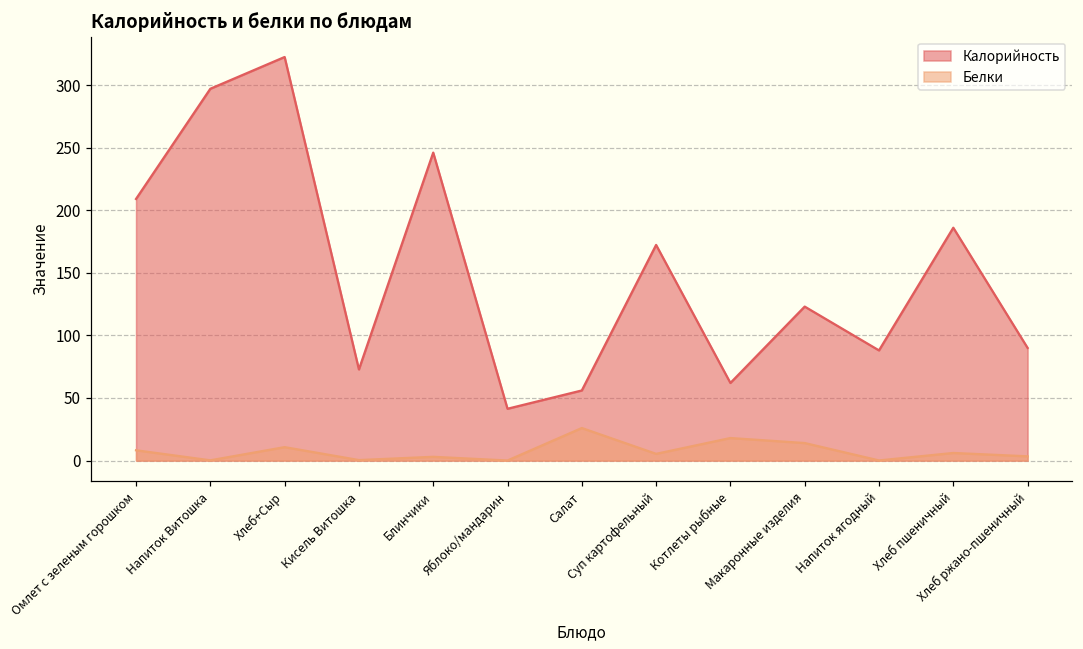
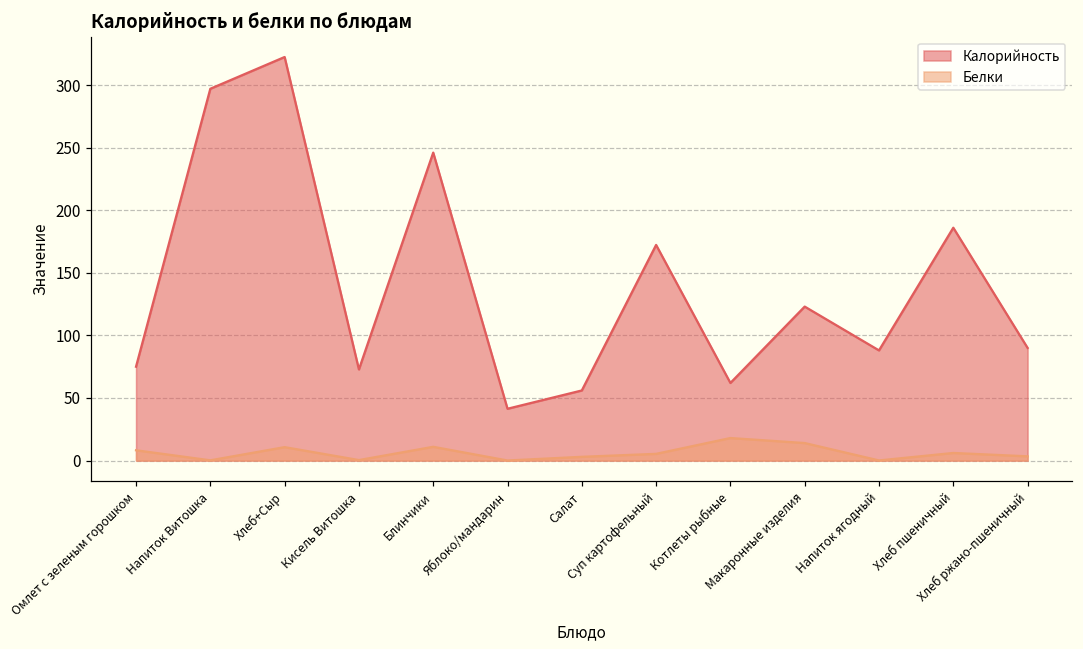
Калорийность, Омлет с зеленым горошком: 209 -> 75
Белки, Блинчики: 3 -> 11
Белки, Салат: 26 -> 3
